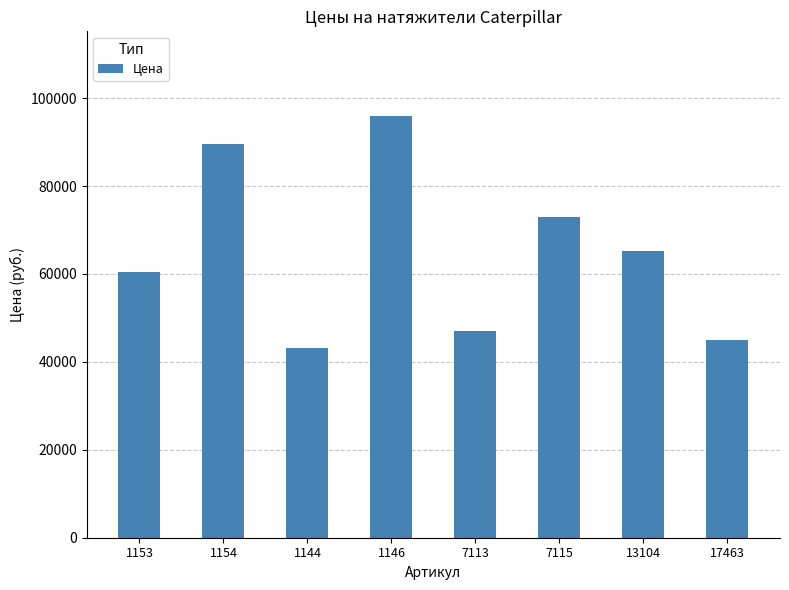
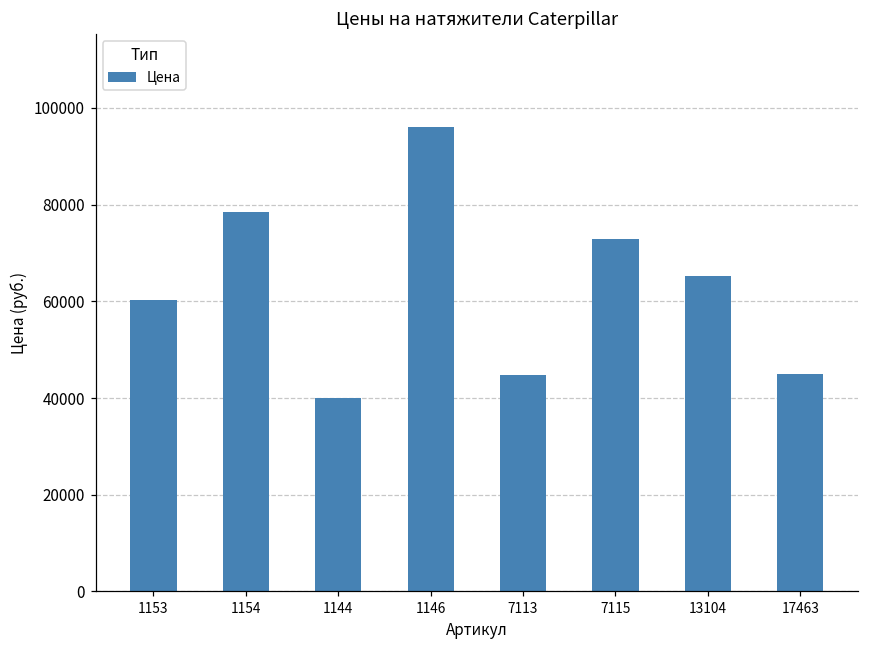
1154: 90000 -> 79000
1144: 43000 -> 40000
7113: 47000 -> 45000
